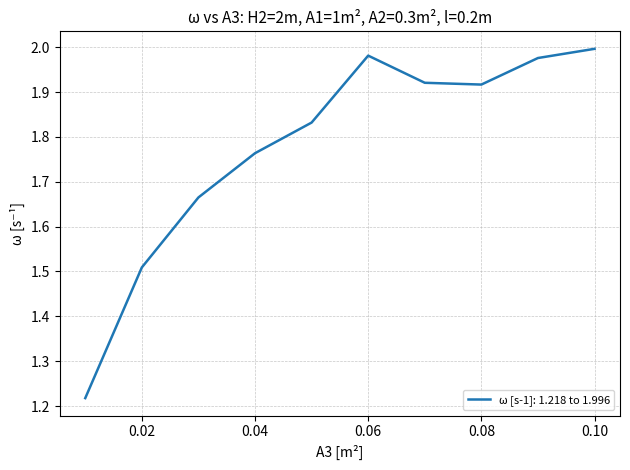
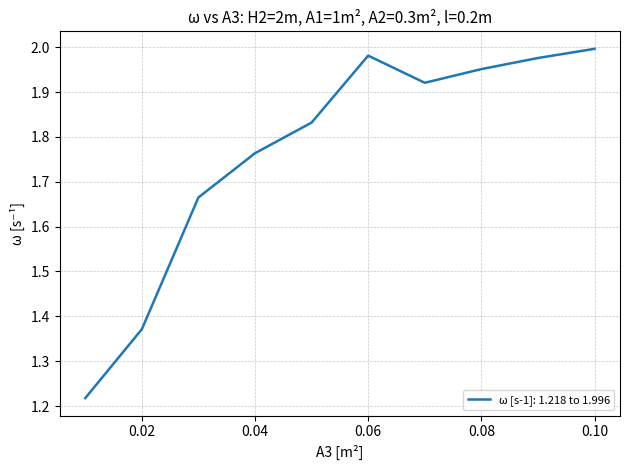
0.02: 1.51 -> 1.37
0.08: 1.92 -> 1.95
